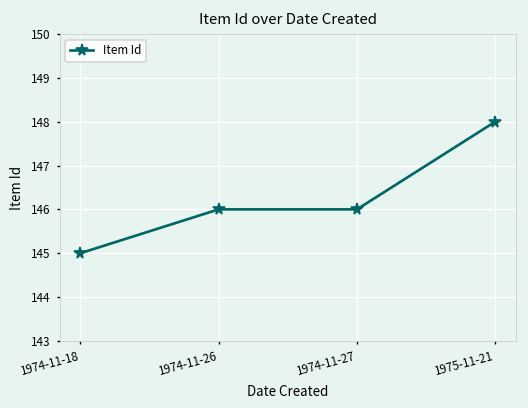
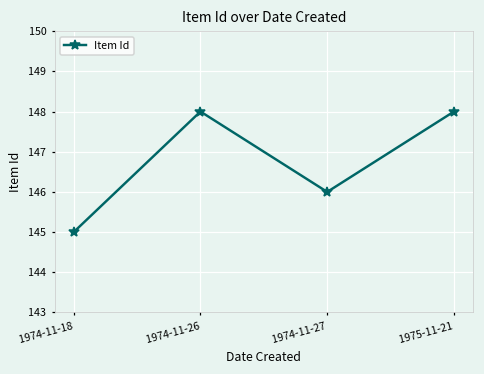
1974-11-26: 146 -> 148
